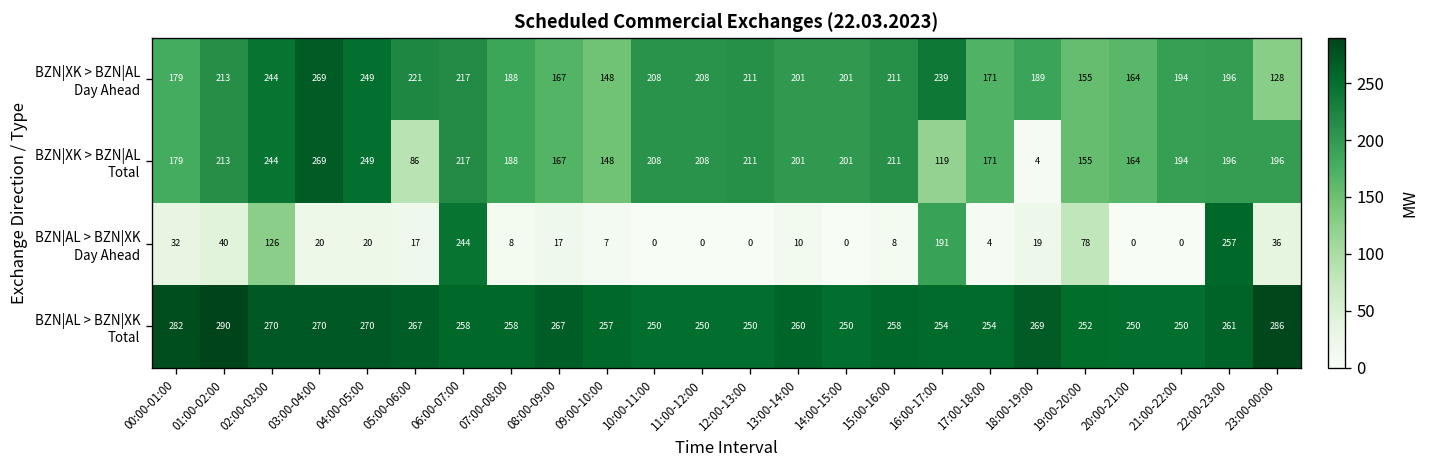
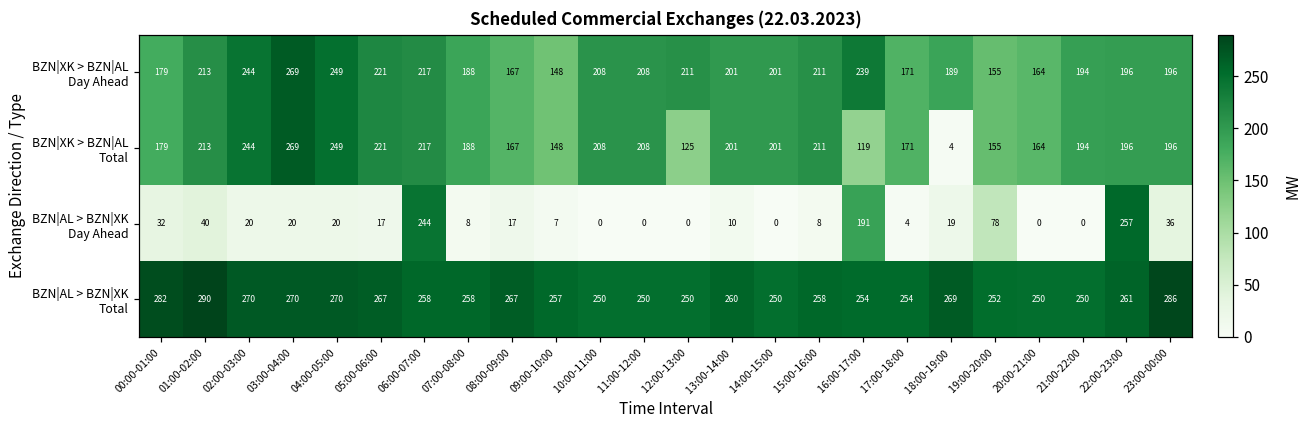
BZN|XK > BZN|AL Day Ahead, 23:00-00:00: 128 -> 196
BZN|XK > BZN|AL Total, 05:00-06:00: 86 -> 221
BZN|XK > BZN|AL Total, 12:00-13:00: 211 -> 125
BZN|AL > BZN|XK Day Ahead, 02:00-03:00: 126 -> 20
